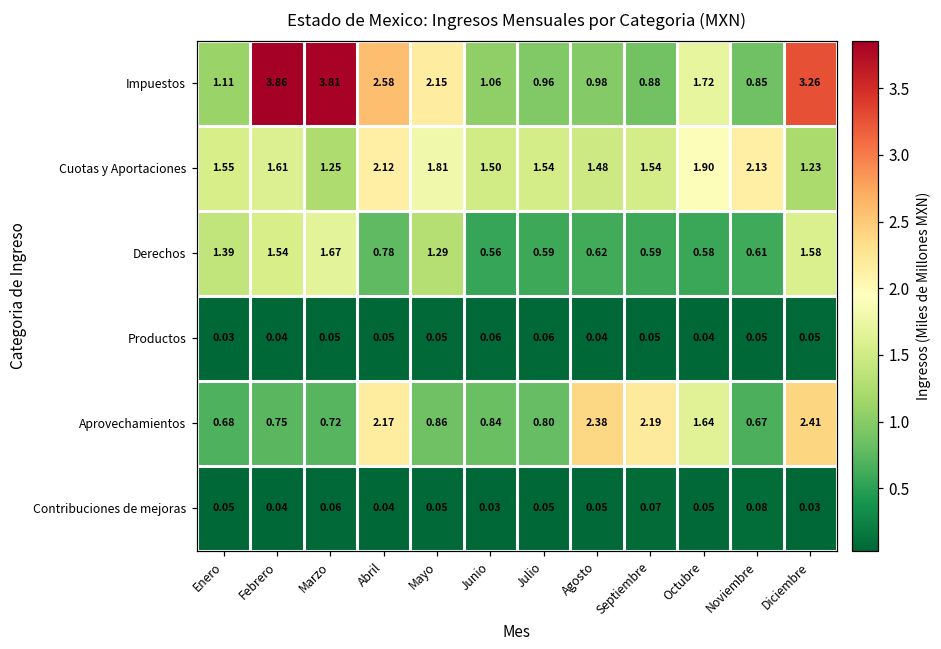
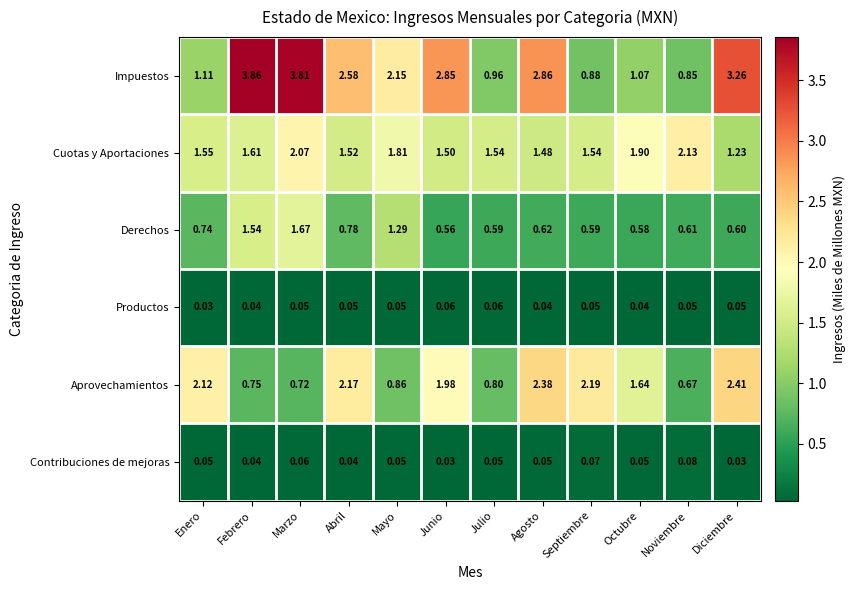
Impuestos, Junio: 1.06 -> 2.85
Impuestos, Agosto: 0.98 -> 2.86
Impuestos, Octubre: 1.72 -> 1.07
Cuotas y Aportaciones, Marzo: 1.25 -> 2.07
Cuotas y Aportaciones, Abril: 2.12 -> 1.52
Derechos, Enero: 1.39 -> 0.74
Derechos, Diciembre: 1.58 -> 0.60
Aprovechamientos, Enero: 0.68 -> 2.12
Aprovechamientos, Junio: 0.84 -> 1.98
